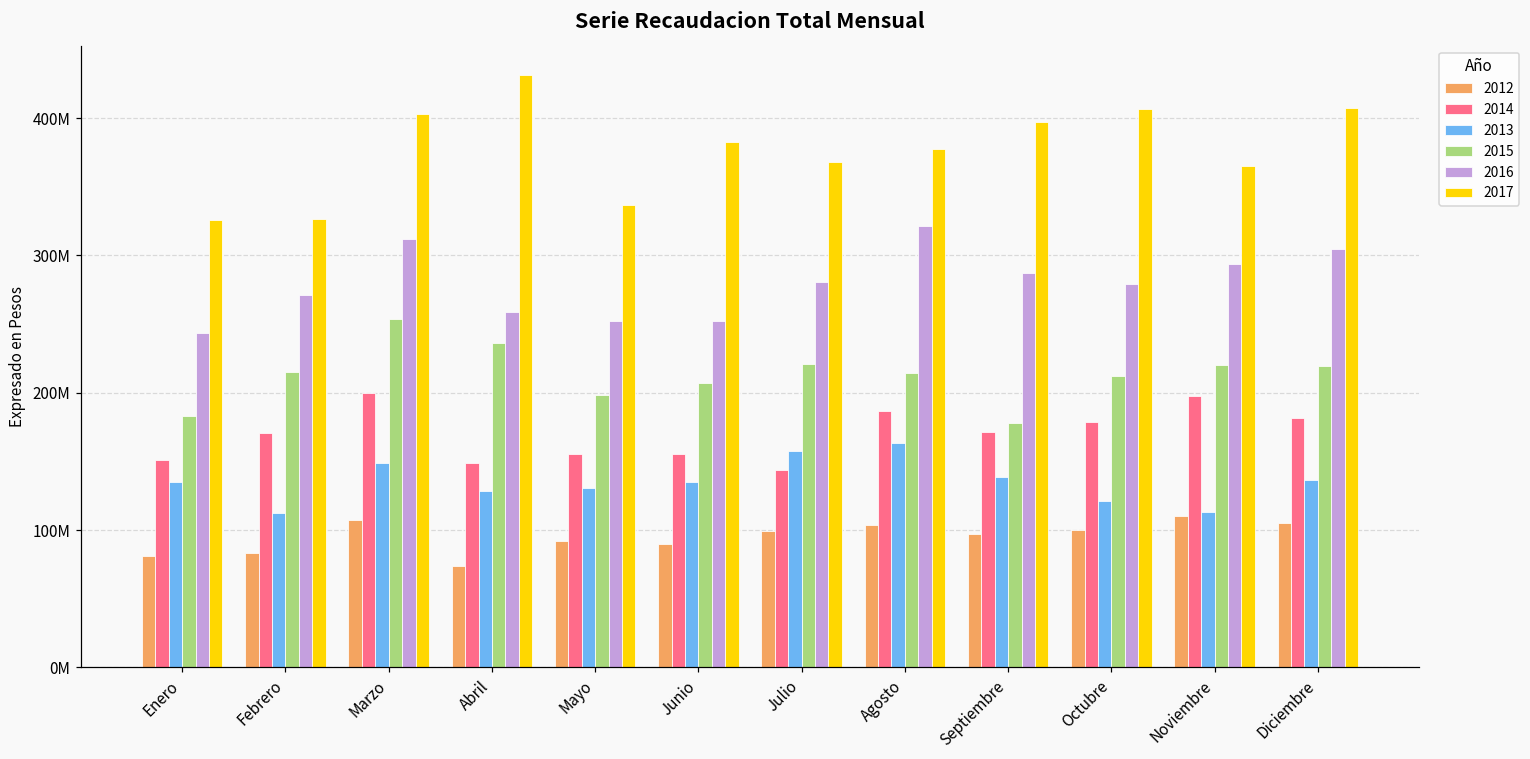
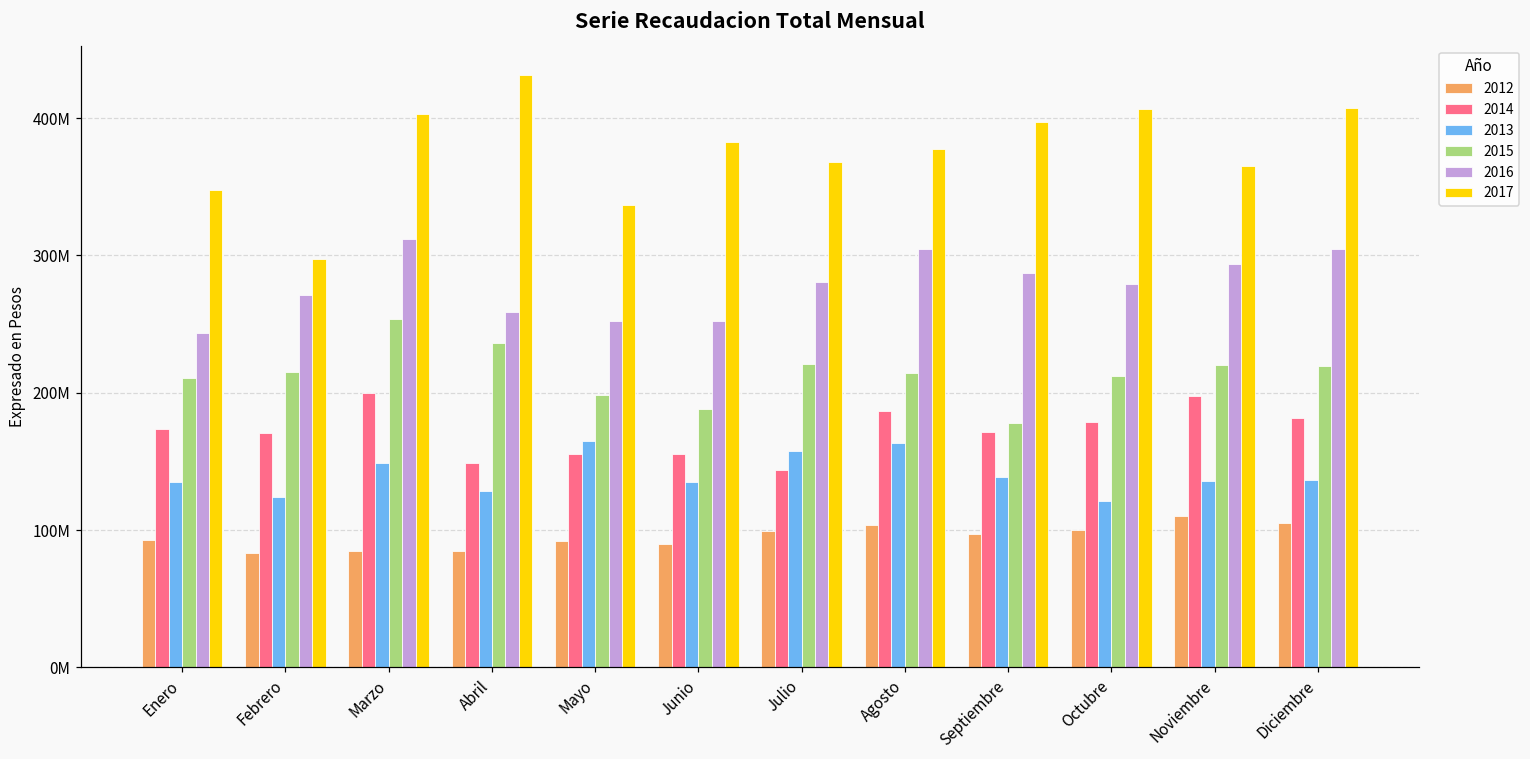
2012, Enero: 81000000 -> 93000000
2014, Enero: 151000000 -> 174000000
2015, Enero: 183000000 -> 211000000
2017, Enero: 326000000 -> 348000000
2013, Febrero: 112000000 -> 124000000
2017, Febrero: 327000000 -> 297000000
2012, Marzo: 108000000 -> 84000000
2012, Abril: 74000000 -> 84000000
2013, Mayo: 130000000 -> 165000000
2015, Junio: 207000000 -> 188000000
2016, Agosto: 322000000 -> 305000000
2013, Noviembre: 113000000 -> 136000000
